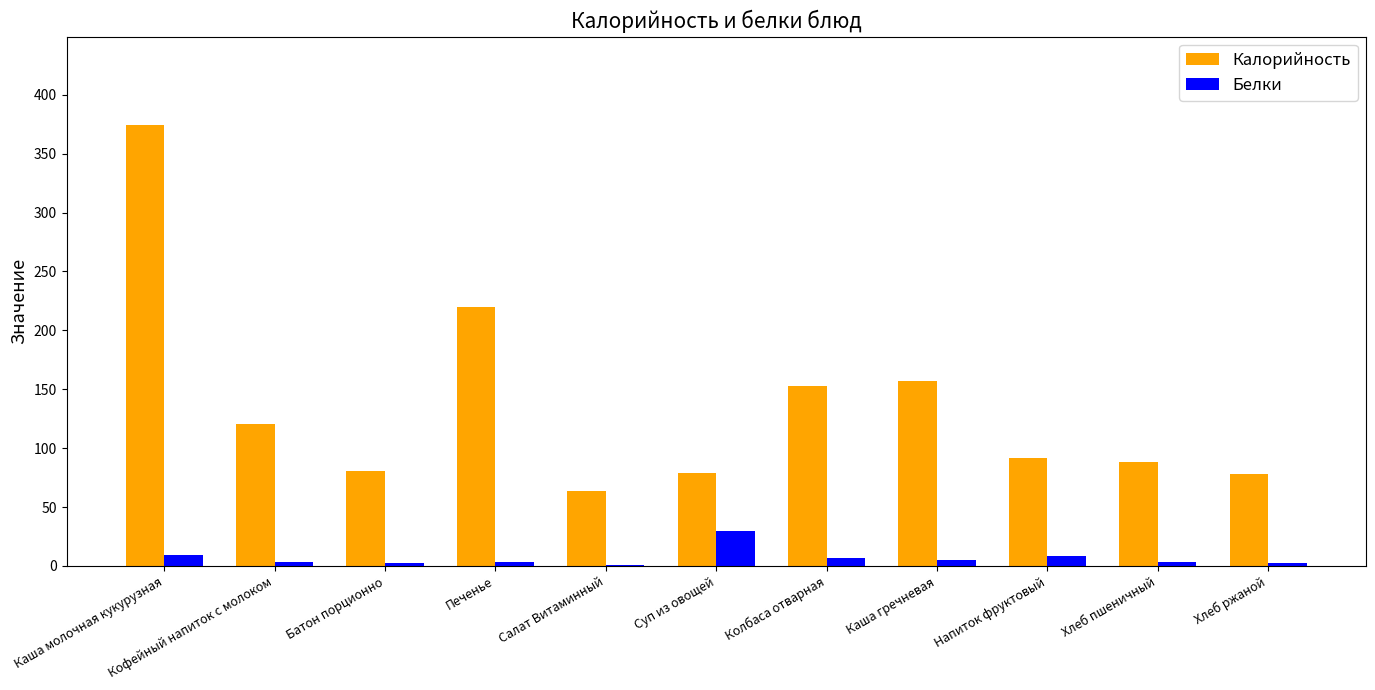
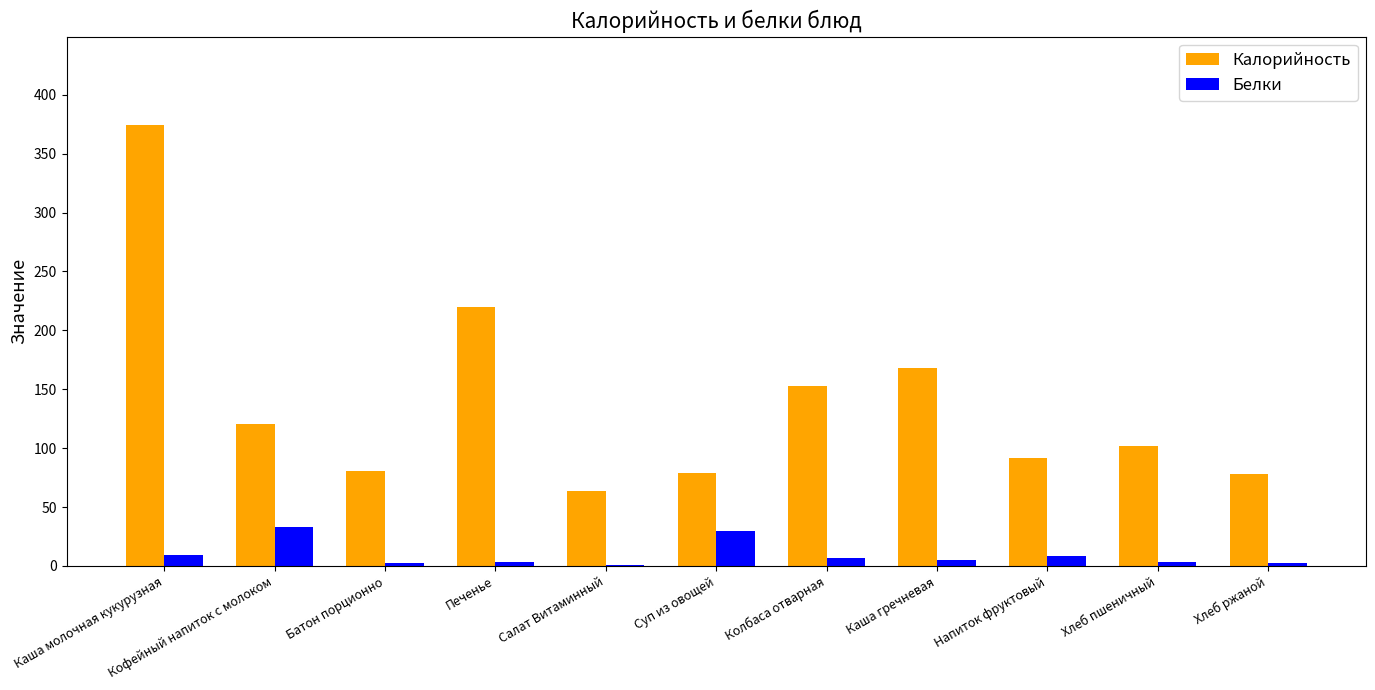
Белки, Кофейный напиток с молоком: 3 -> 33
Калорийность, Каша гречневая: 157 -> 168
Калорийность, Хлеб пшеничный: 89 -> 102
